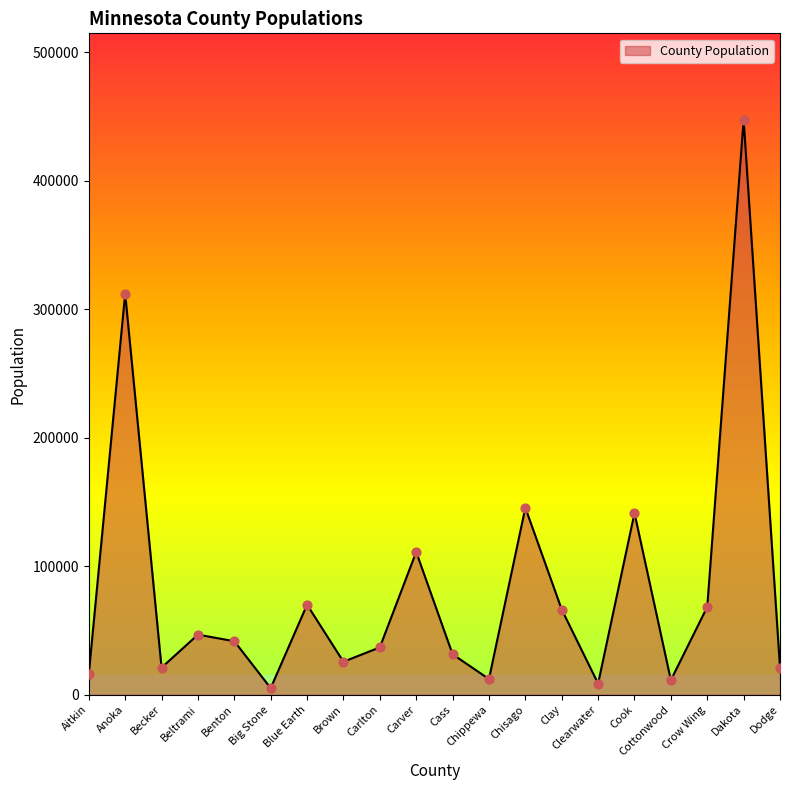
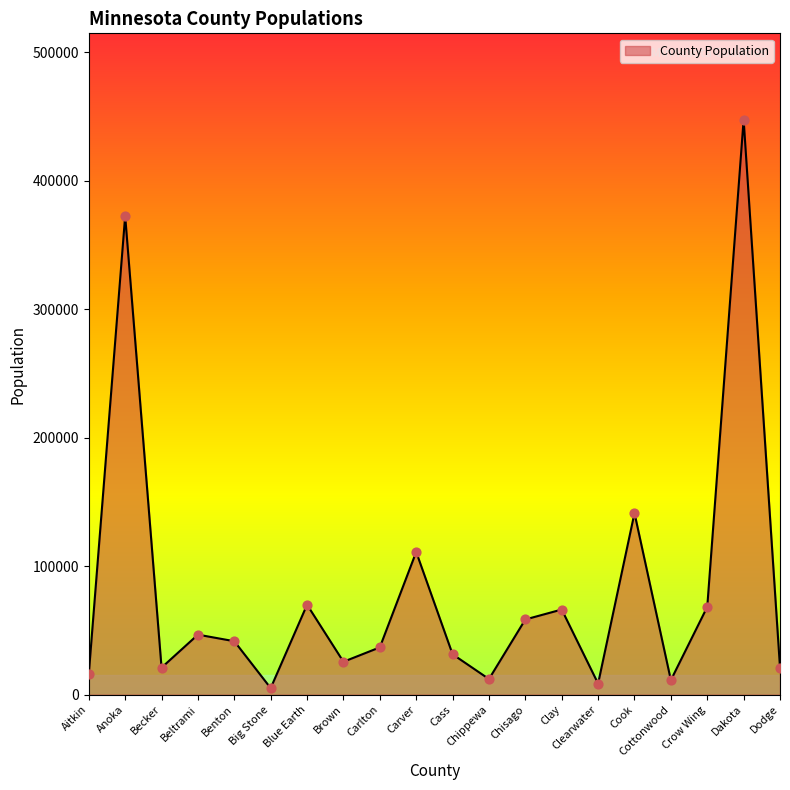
Anoka: 312000 -> 372000
Chisago: 145000 -> 59000
